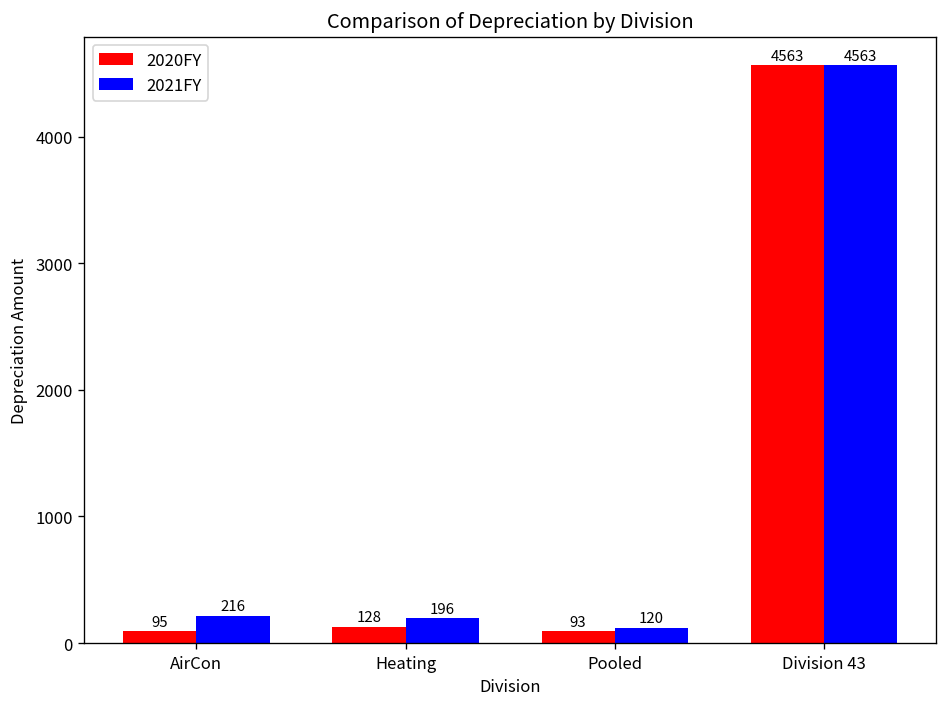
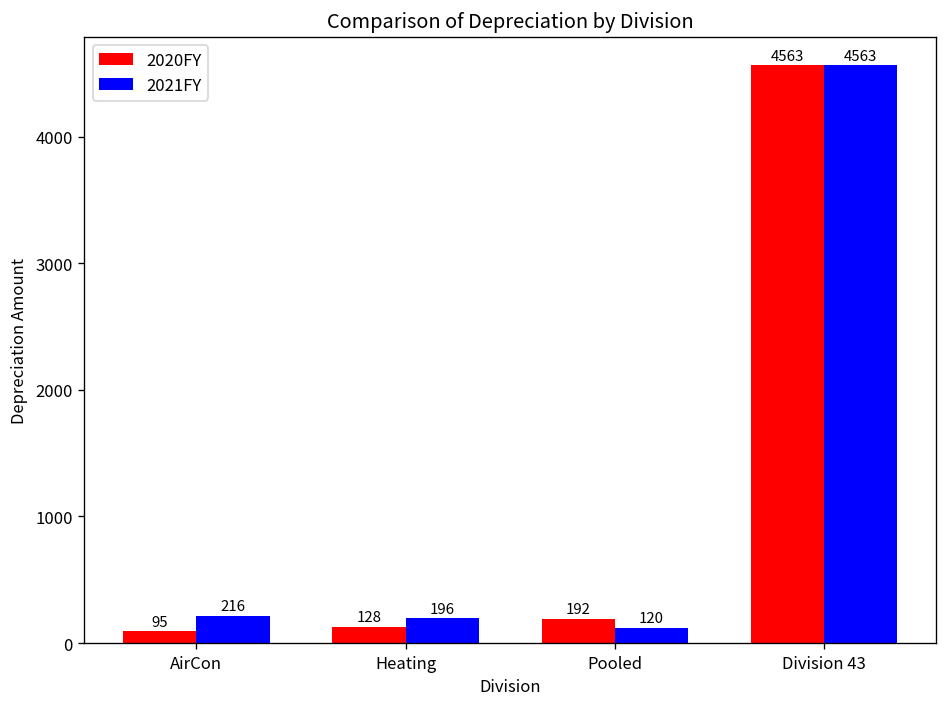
2020FY, Pooled: 93 -> 192
